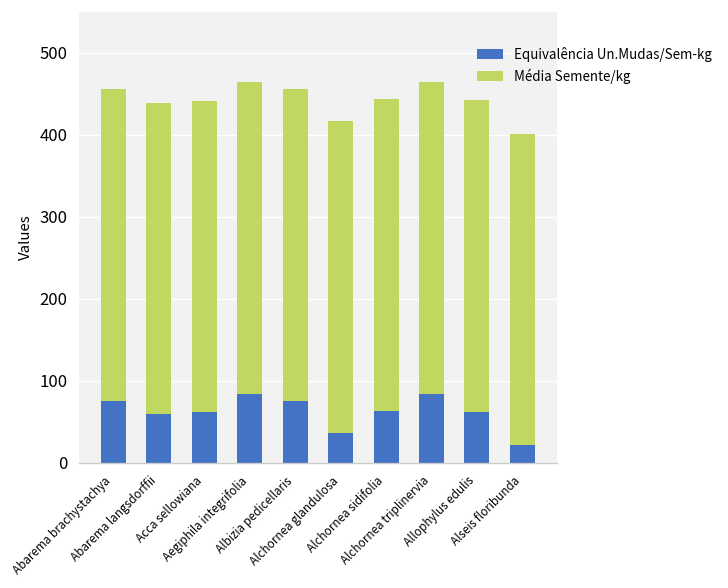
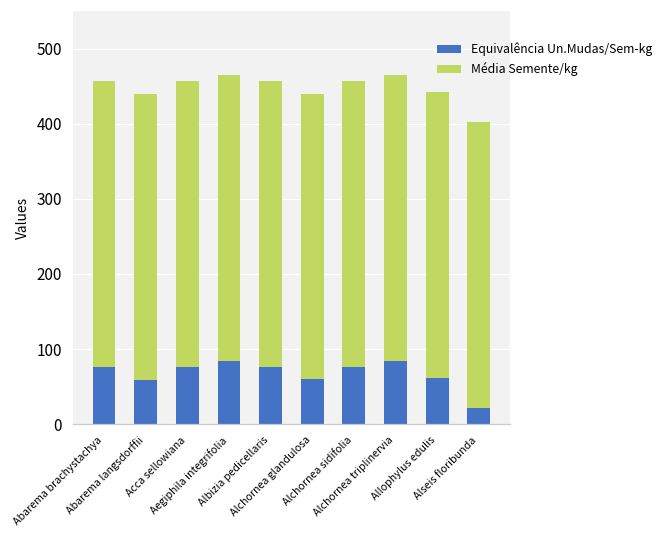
Equivalência Un.Mudas/Sem-kg, Acca sellowiana: 60 -> 80
Equivalência Un.Mudas/Sem-kg, Alchornea glandulosa: 40 -> 60
Equivalência Un.Mudas/Sem-kg, Alchornea sidifolia: 60 -> 80
